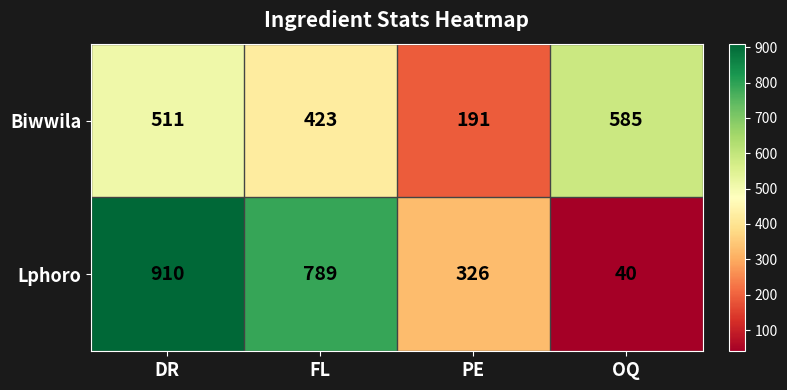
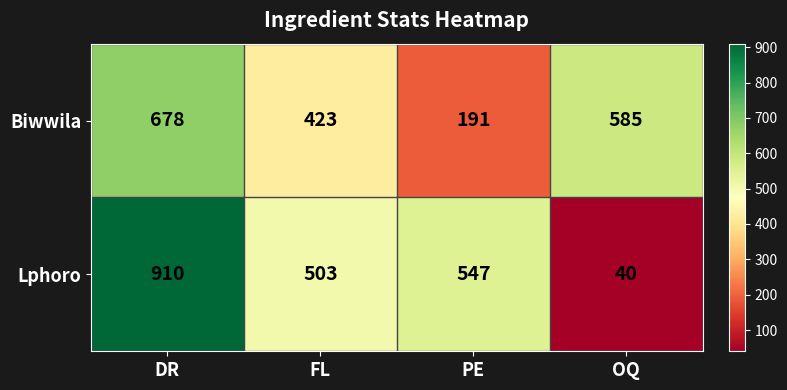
Biwwila, DR: 511 -> 678
Lphoro, FL: 789 -> 503
Lphoro, PE: 326 -> 547
